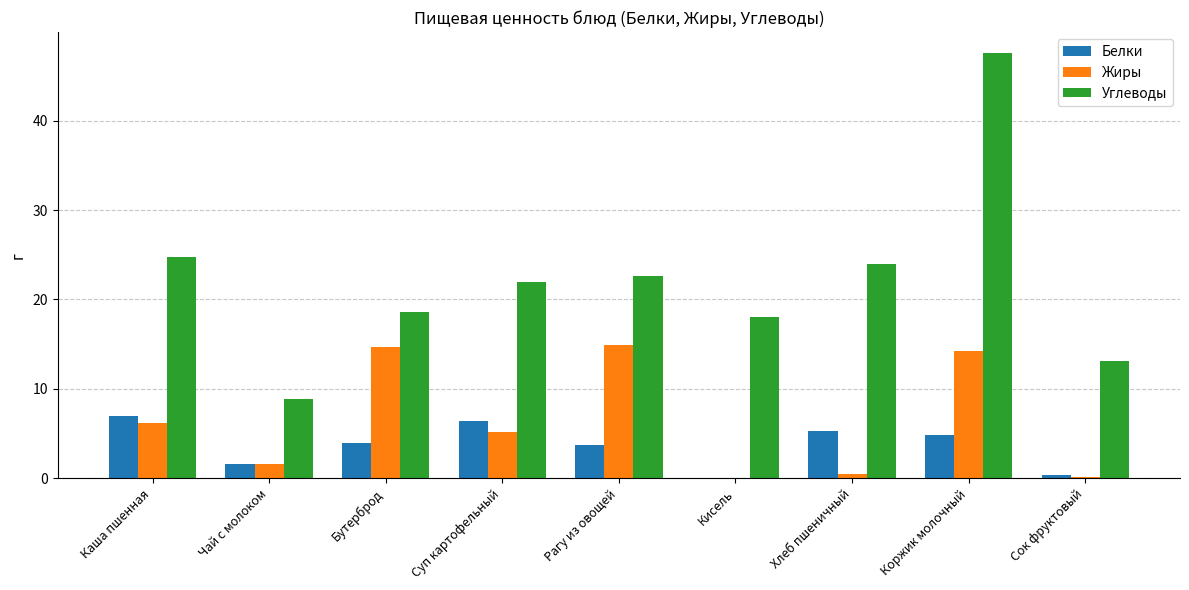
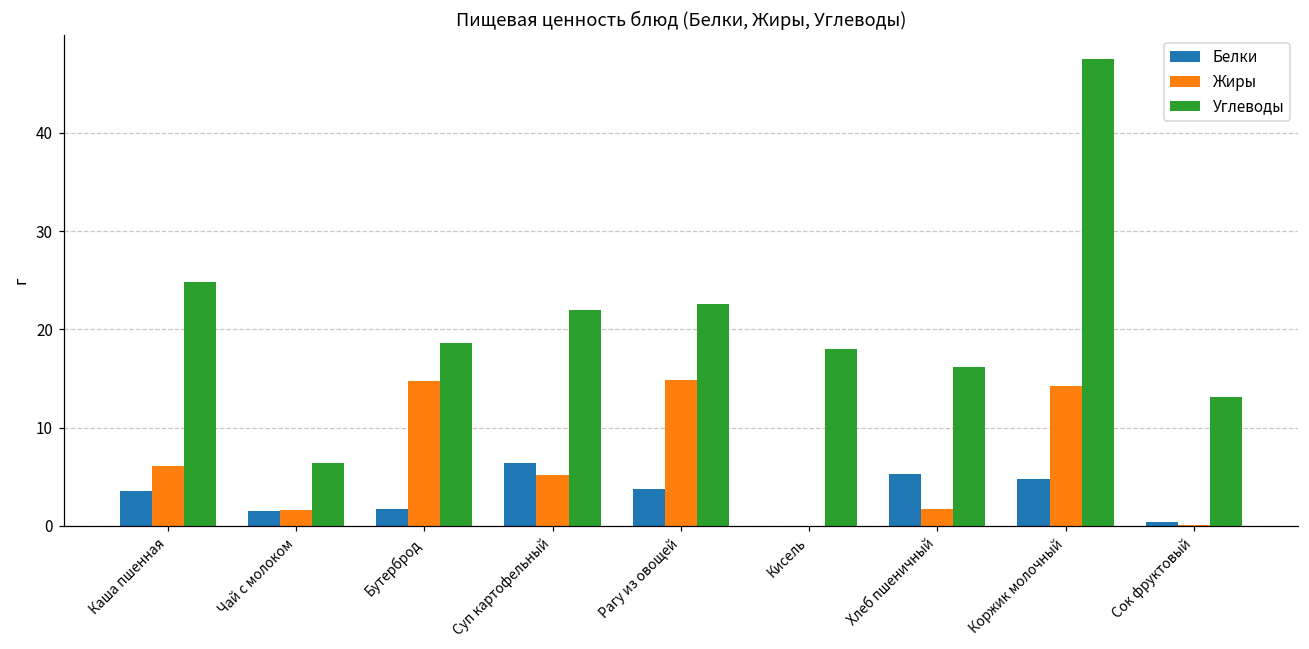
Белки, Каша пшенная: 7 -> 4
Углеводы, Чай с молоком: 9 -> 6
Белки, Бутерброд: 4 -> 2
Жиры, Хлеб пшеничный: 1 -> 2
Углеводы, Хлеб пшеничный: 24 -> 16
